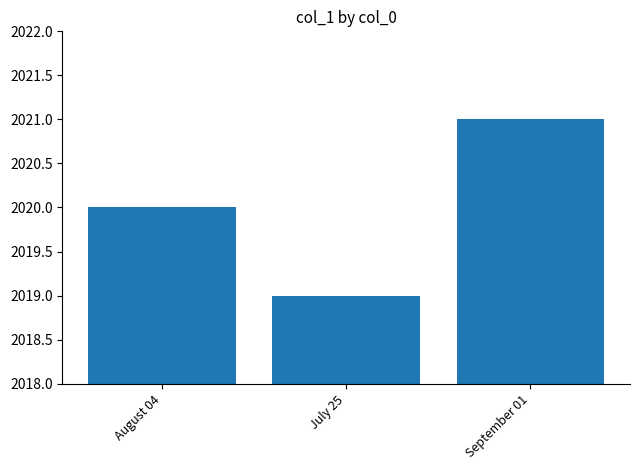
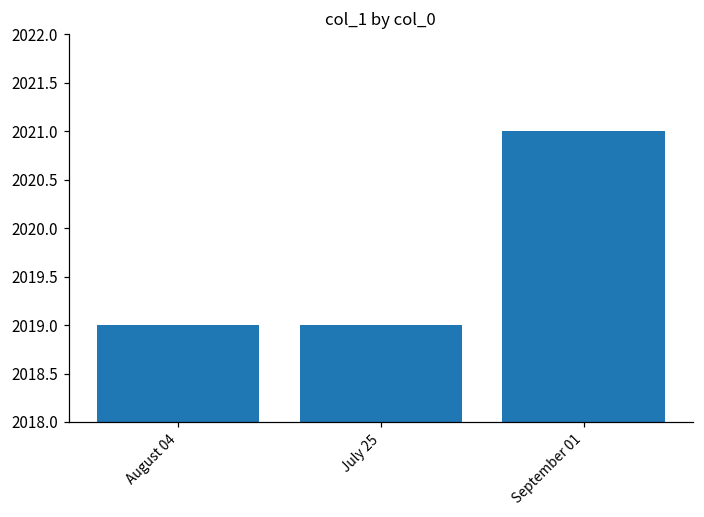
August 04: 2020 -> 2019
